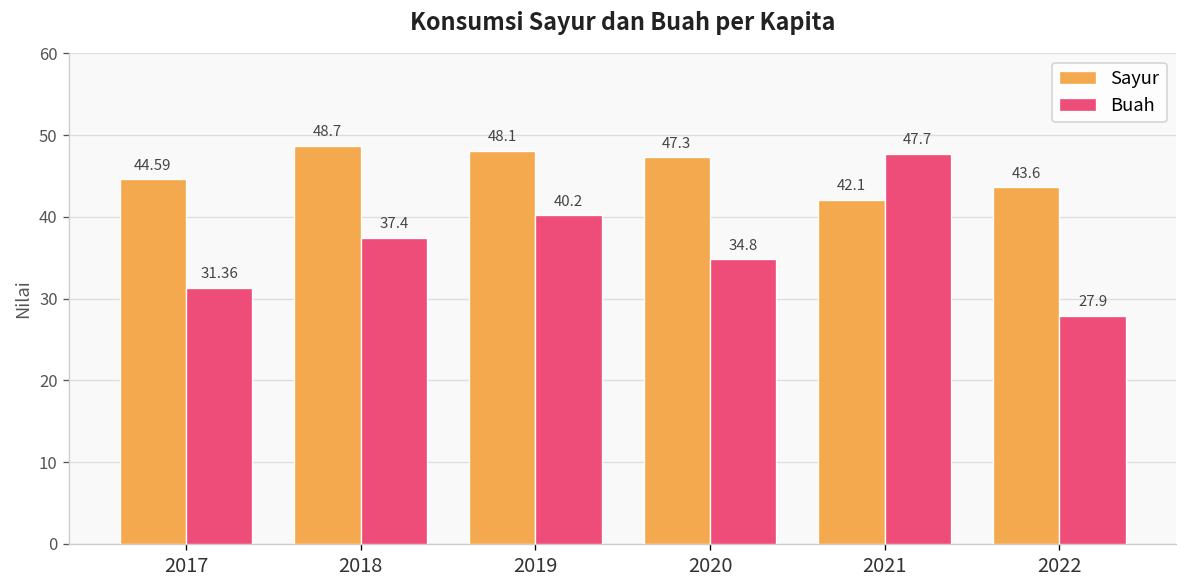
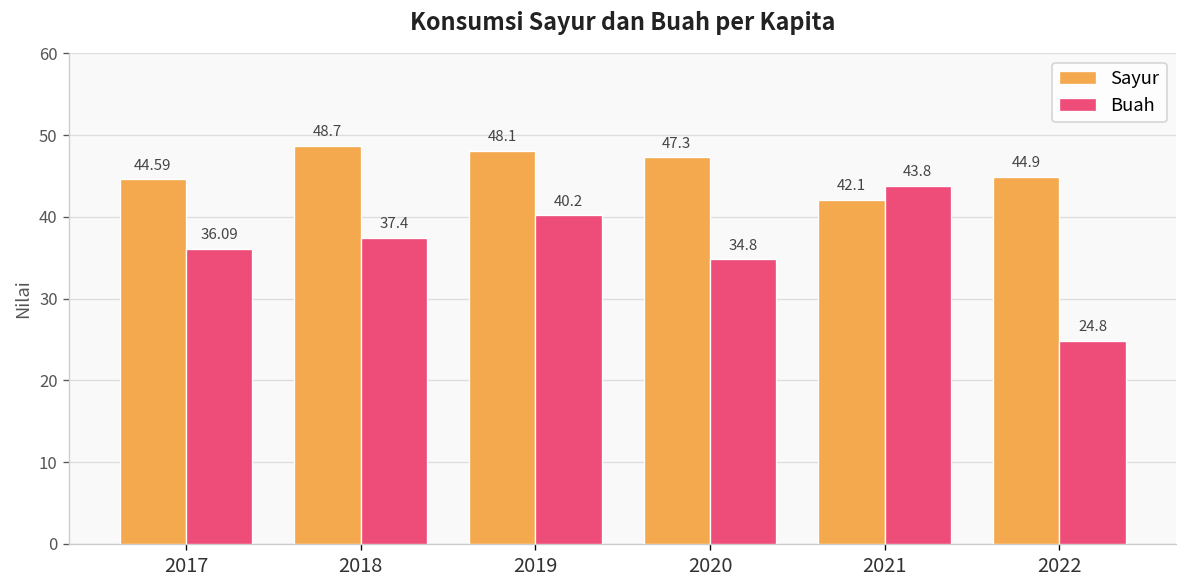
Buah, 2017: 31.36 -> 36.09
Buah, 2021: 47.7 -> 43.8
Sayur, 2022: 43.6 -> 44.9
Buah, 2022: 27.9 -> 24.8
